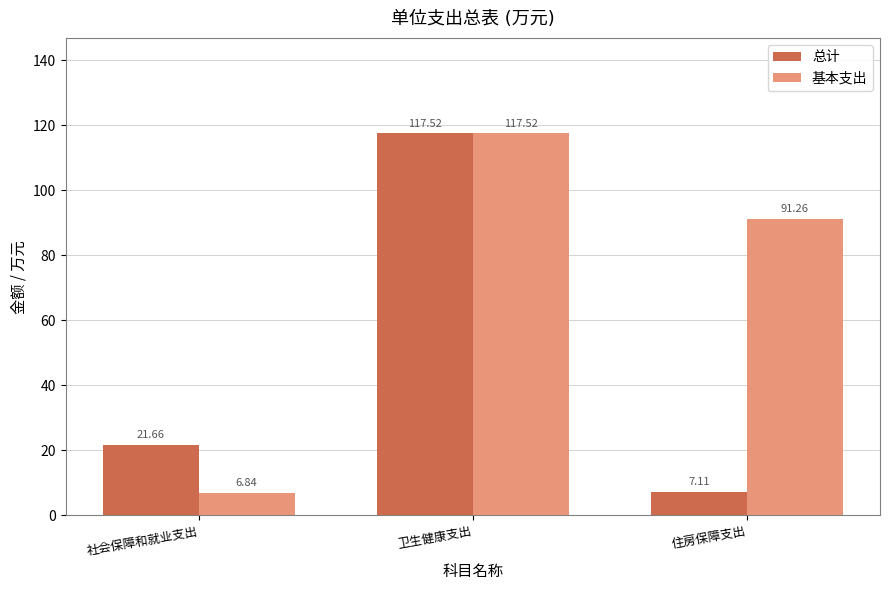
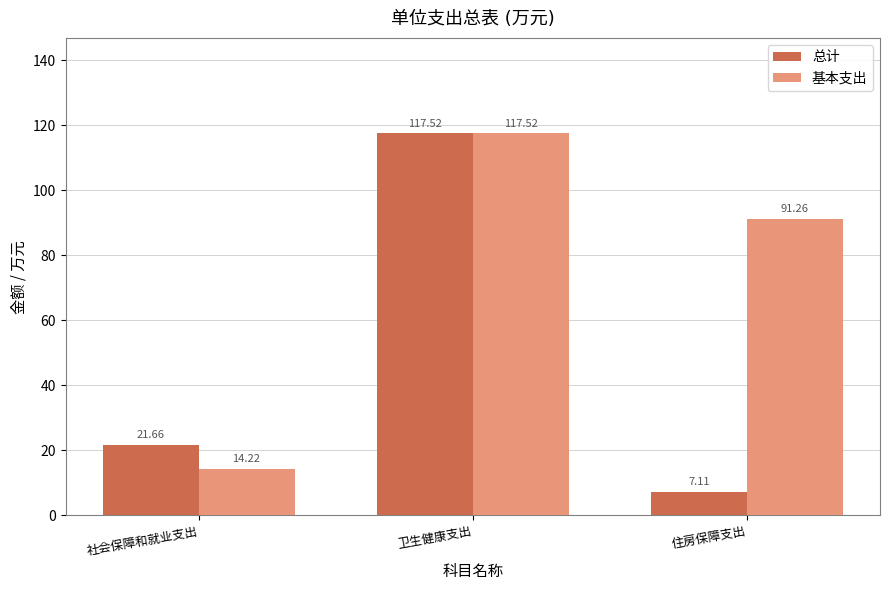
基本支出, 社会保障和就业支出: 6.84 -> 14.22
